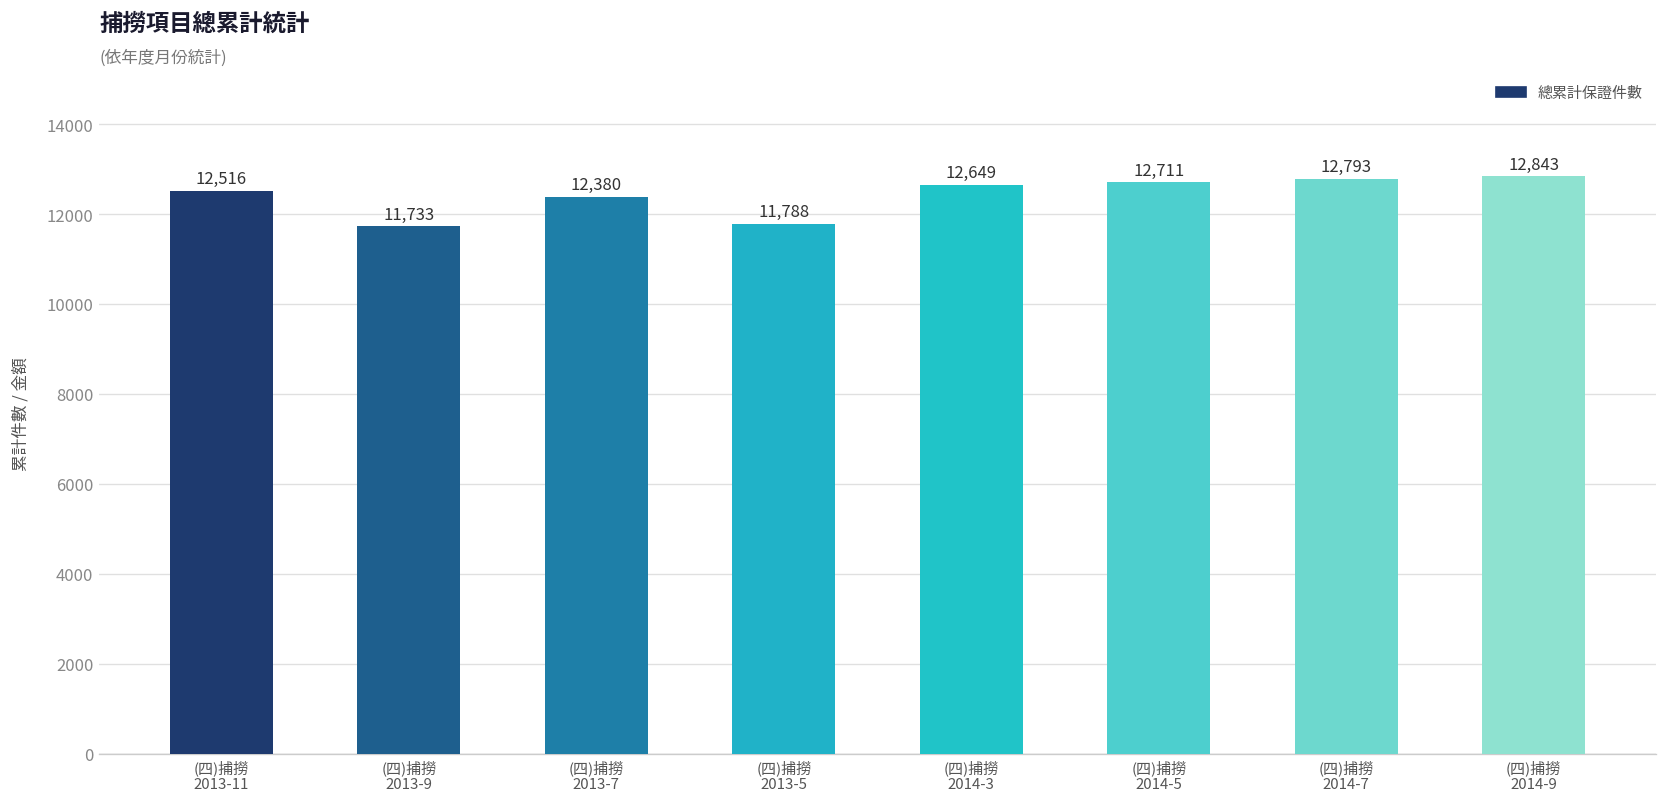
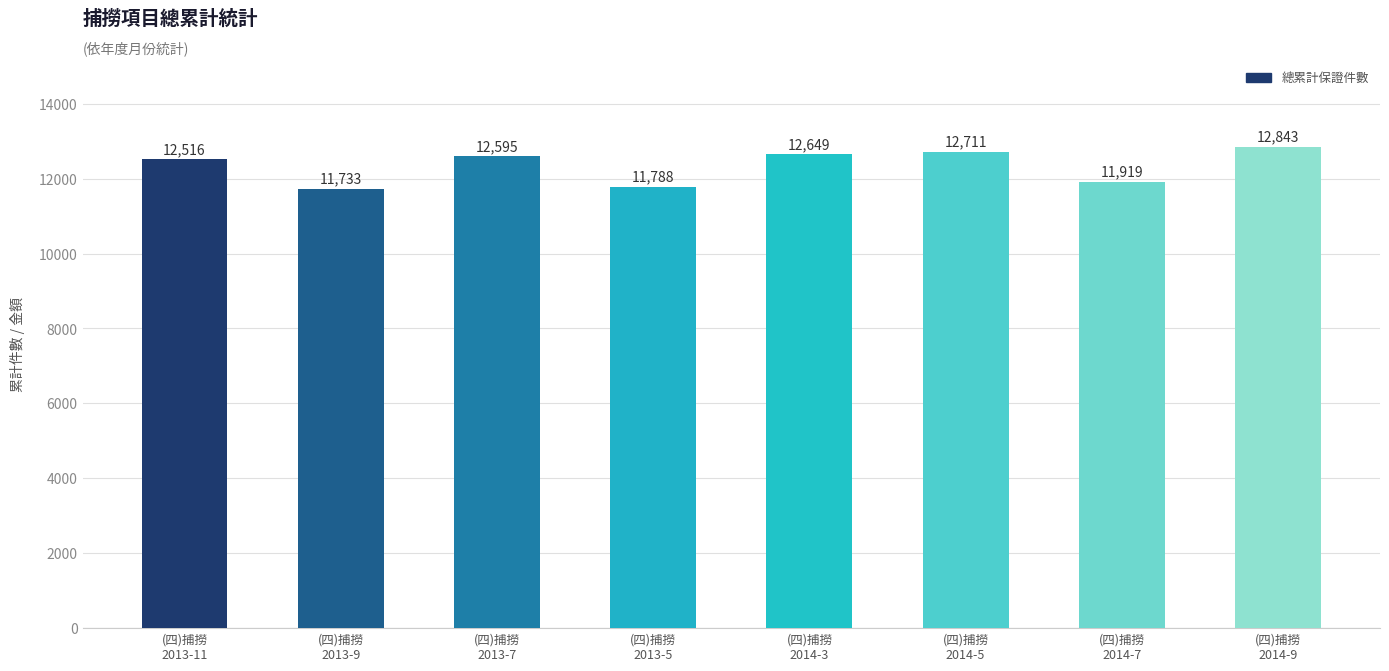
(四)捕撈 2013-7: 12,380 -> 12,595
(四)捕撈 2014-7: 12,793 -> 11,919
